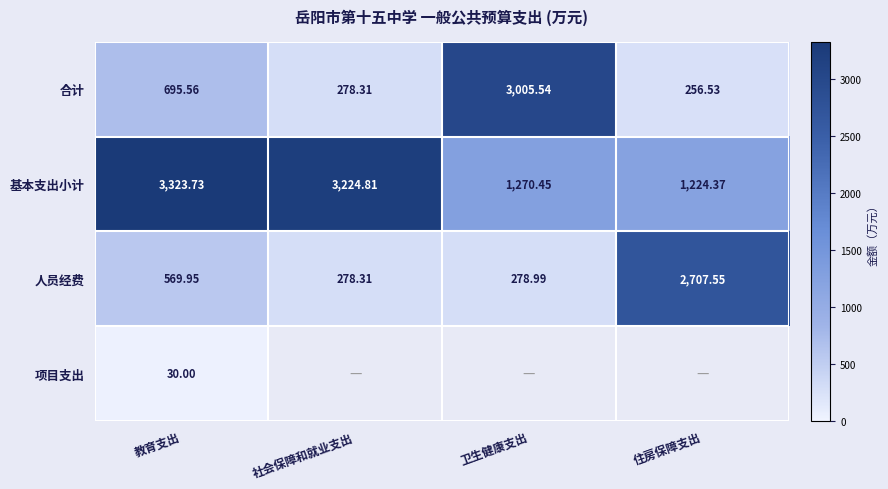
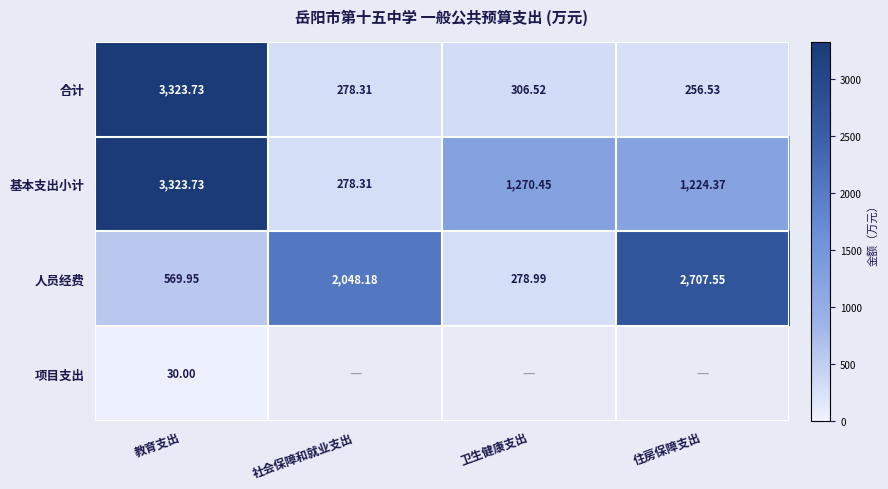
合计, 教育支出: 695.56 -> 3,323.73
合计, 卫生健康支出: 3,005.54 -> 306.52
基本支出小计, 社会保障和就业支出: 3,224.81 -> 278.31
人员经费, 社会保障和就业支出: 278.31 -> 2,048.18
